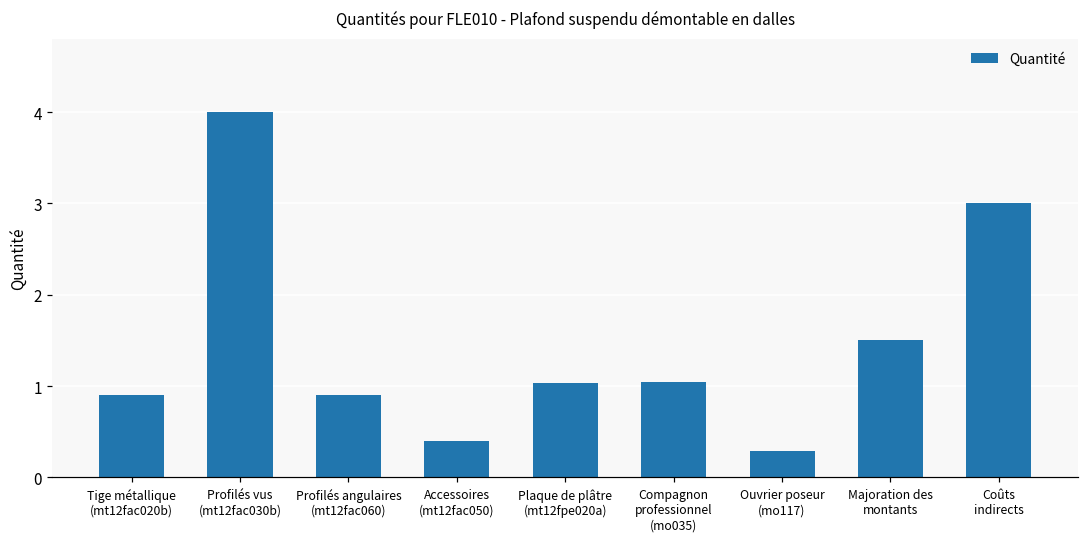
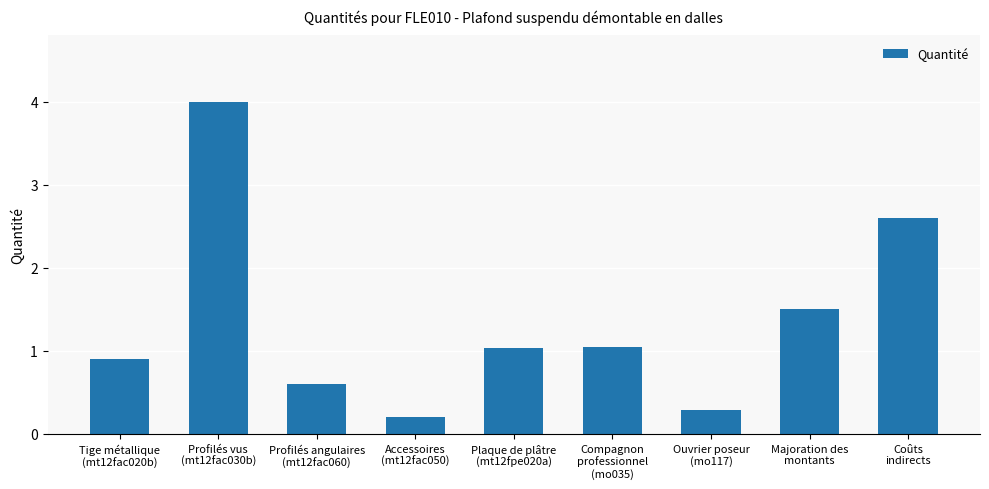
Profilés angulaires (mt12fac060): 0.9 -> 0.6
Accessoires (mt12fac050): 0.4 -> 0.2
Coûts indirects: 3.0 -> 2.6
